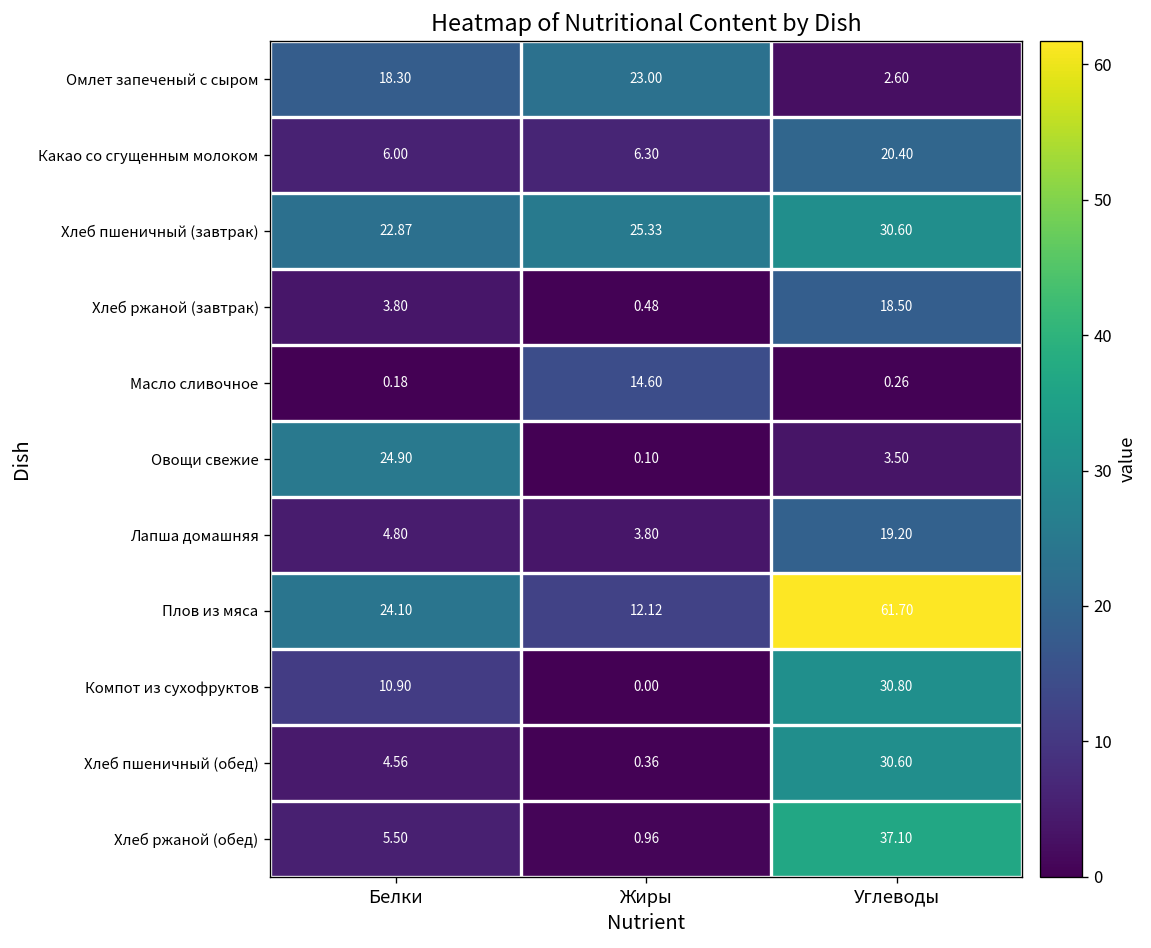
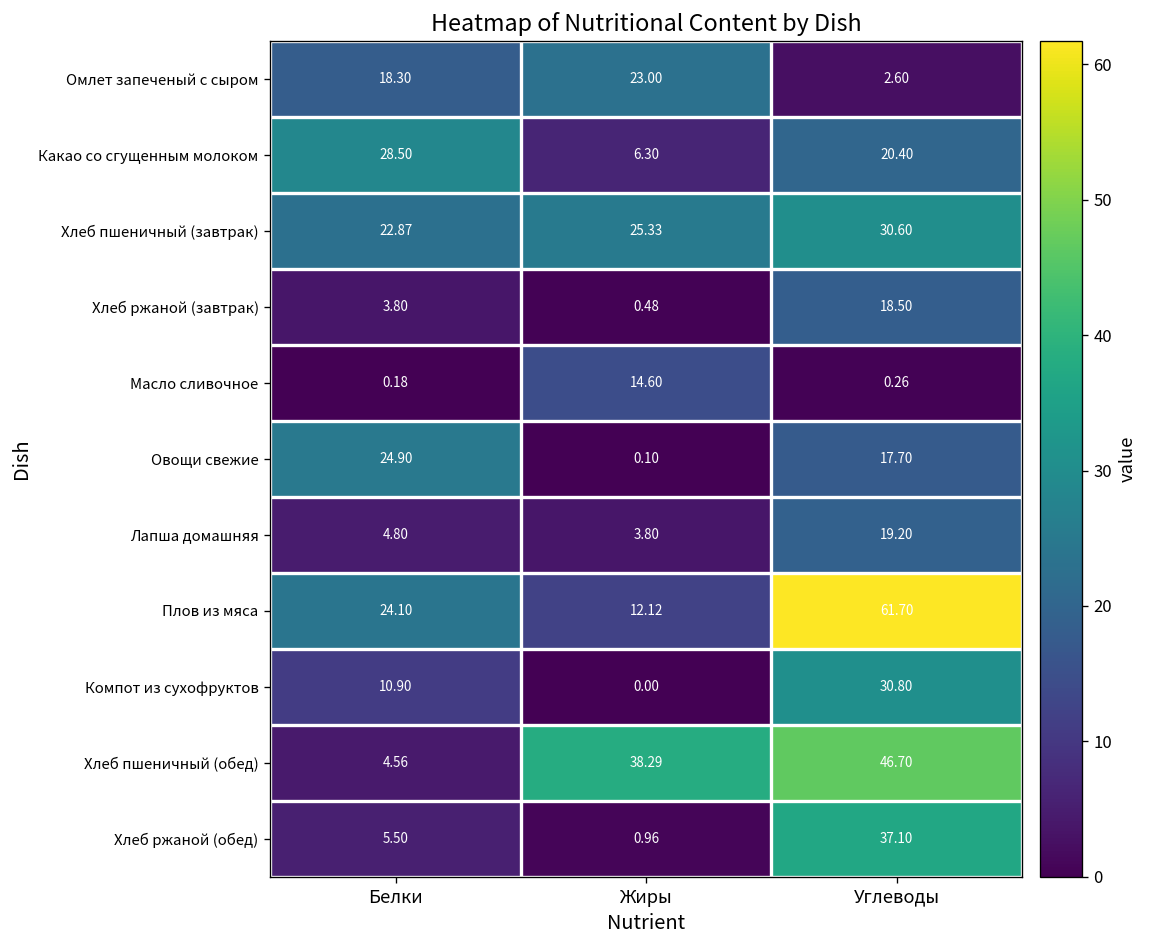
Какао со сгущенным молоком, Белки: 6.00 -> 28.50
Овощи свежие, Углеводы: 3.50 -> 17.70
Хлеб пшеничный (обед), Жиры: 0.36 -> 38.29
Хлеб пшеничный (обед), Углеводы: 30.60 -> 46.70
